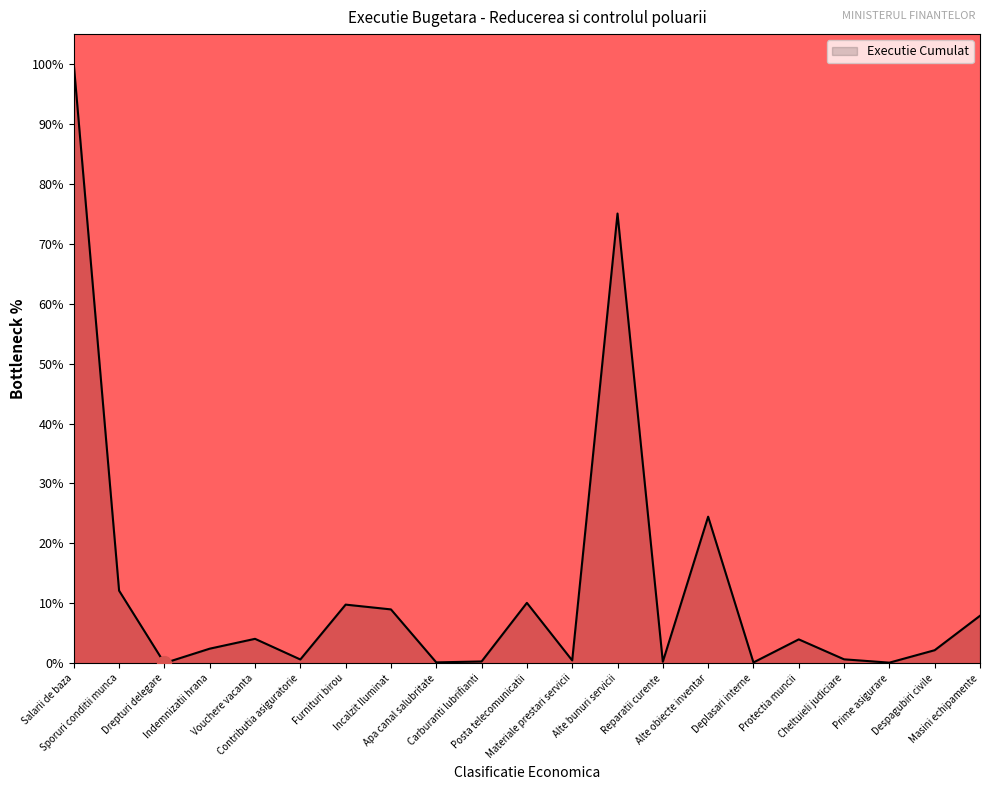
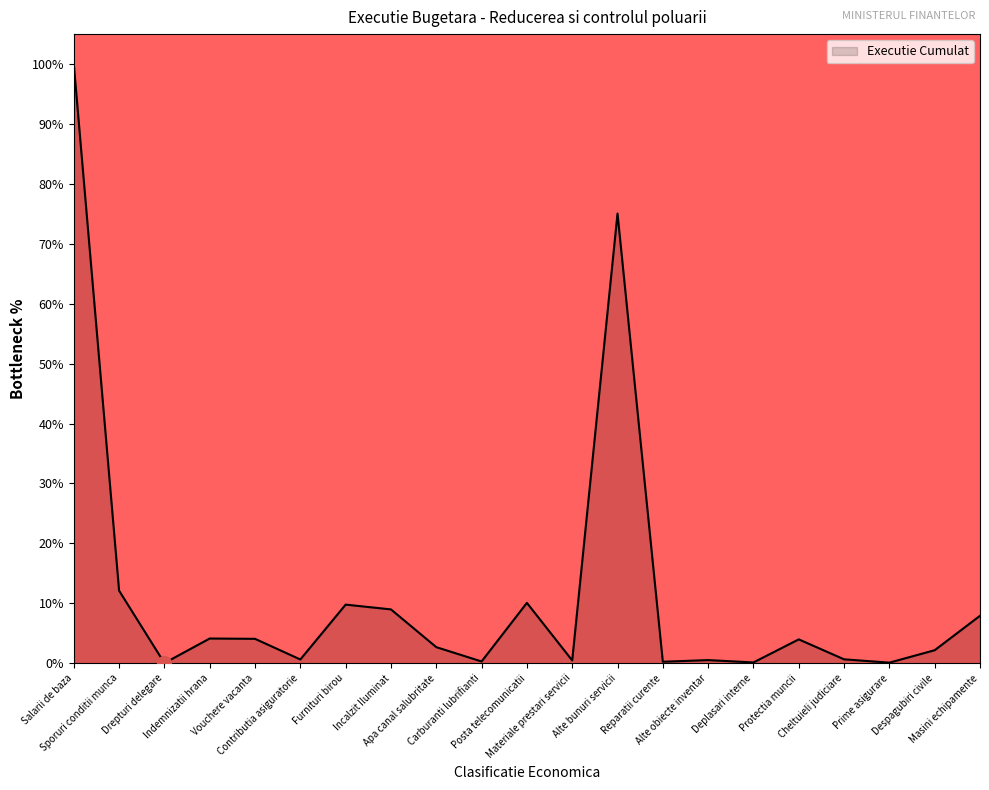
Executie Cumulat, Indemnizatii hrana: 2% -> 4%
Executie Cumulat, Apa canal salubritate: 0% -> 3%
Executie Cumulat, Alte obiecte inventar: 24% -> 1%
